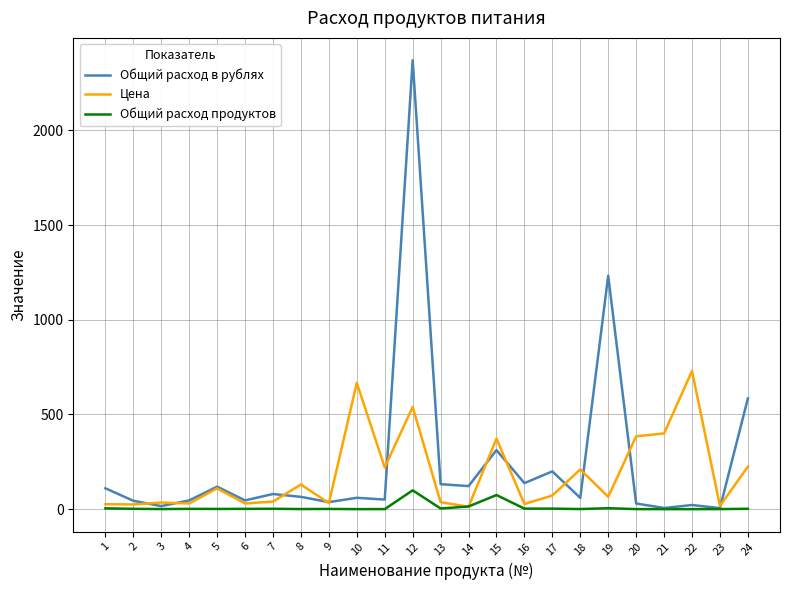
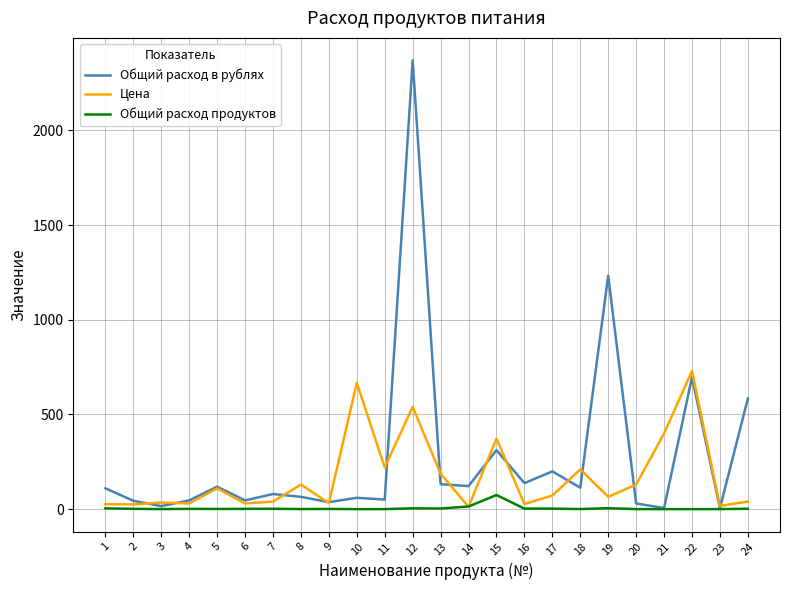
Общий расход продуктов, 12: 100 -> 0
Цена, 13: 40 -> 190
Общий расход в рублях, 18: 60 -> 110
Цена, 20: 380 -> 130
Общий расход в рублях, 22: 20 -> 700
Цена, 24: 220 -> 40
